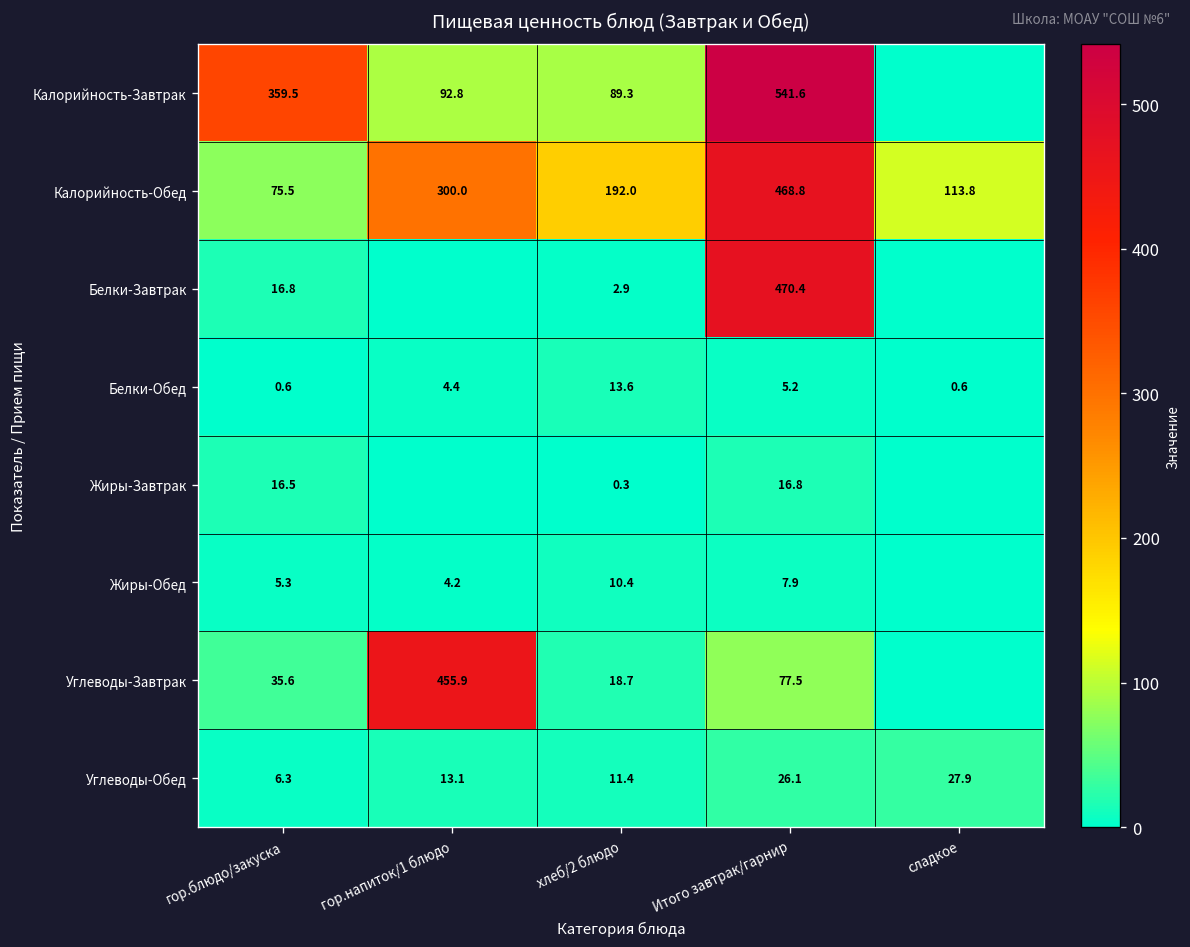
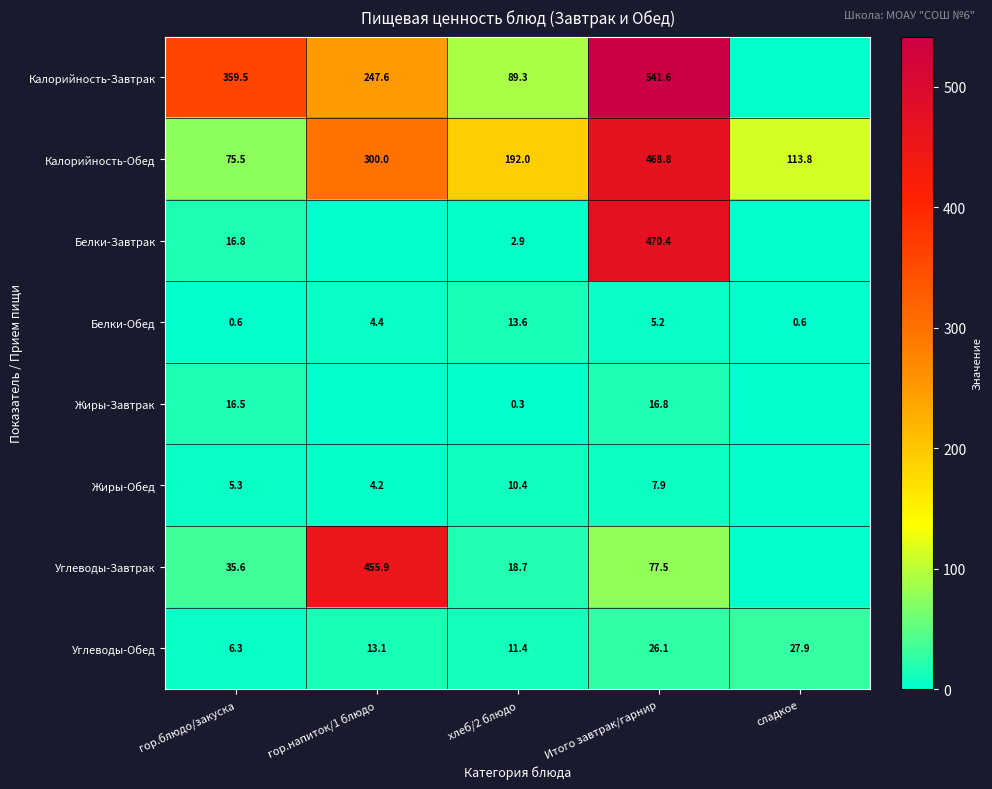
Калорийность-Завтрак, гор.напиток/1 блюдо: 92.8 -> 247.6
